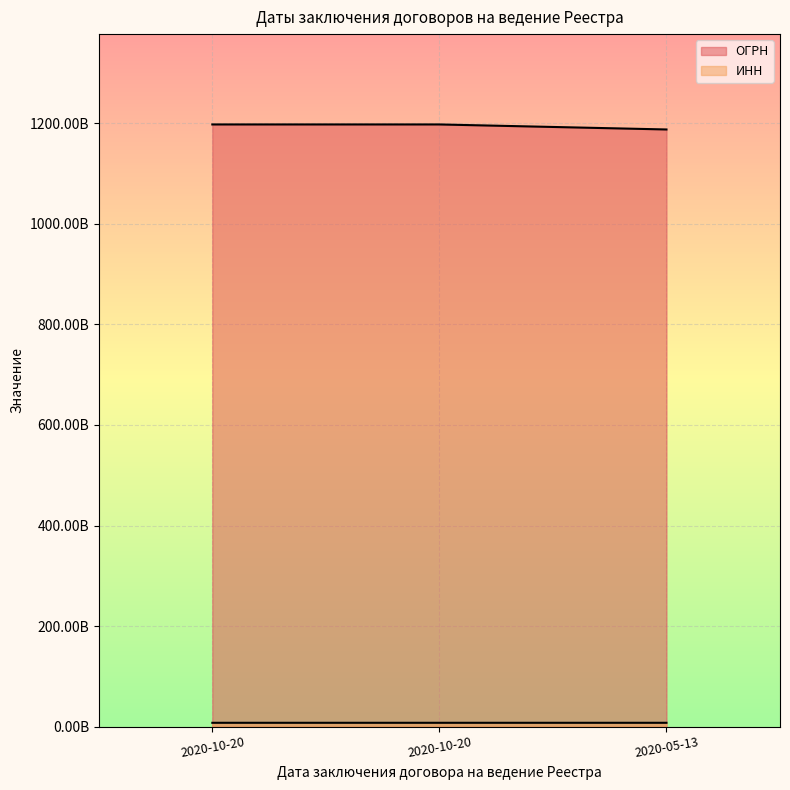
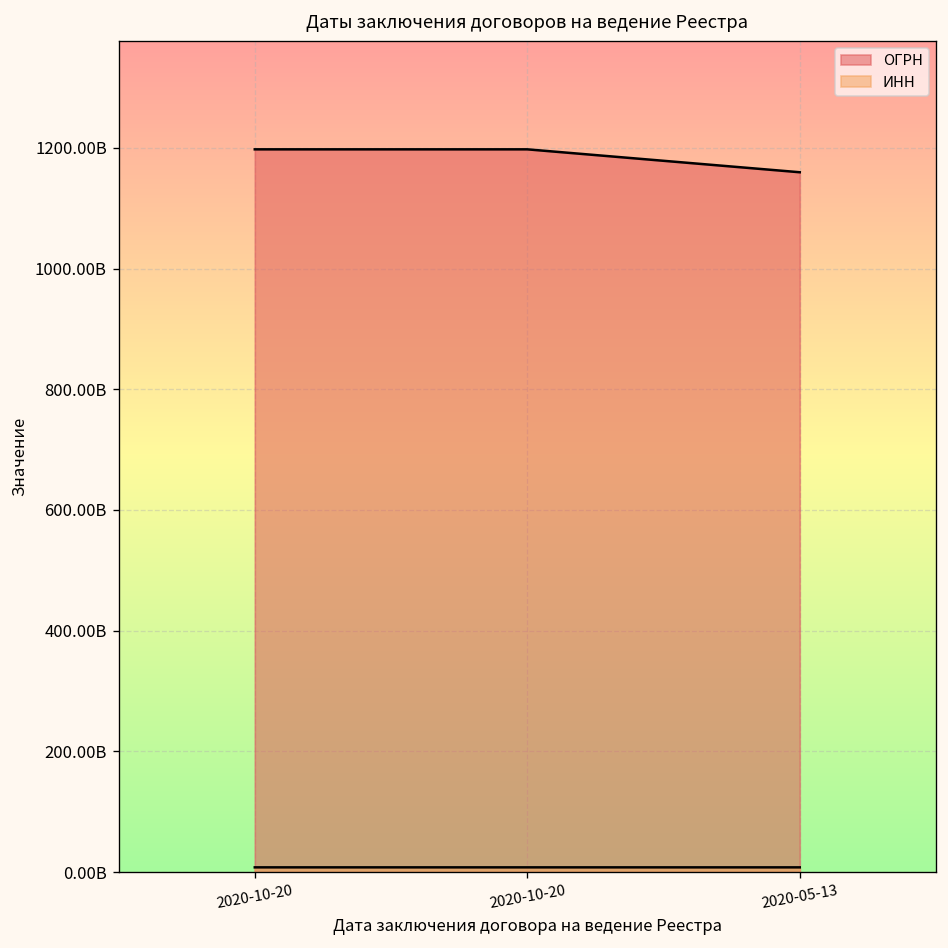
ОГРН, 2020-05-13: 1190000000000 -> 1160000000000
